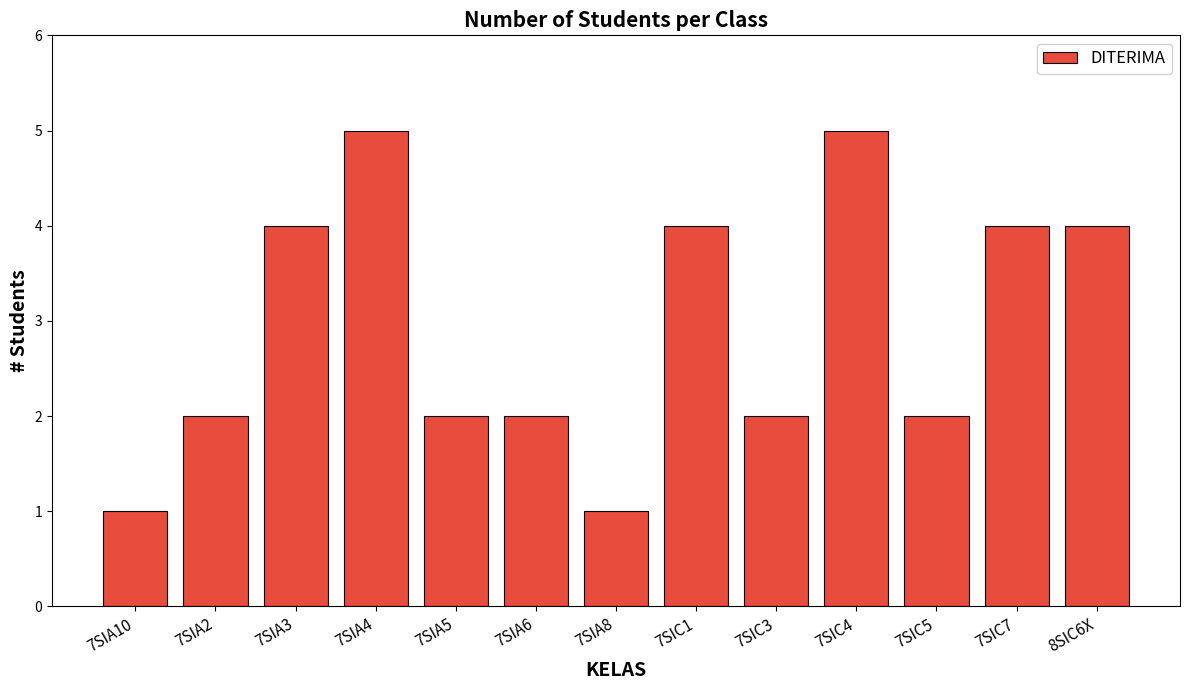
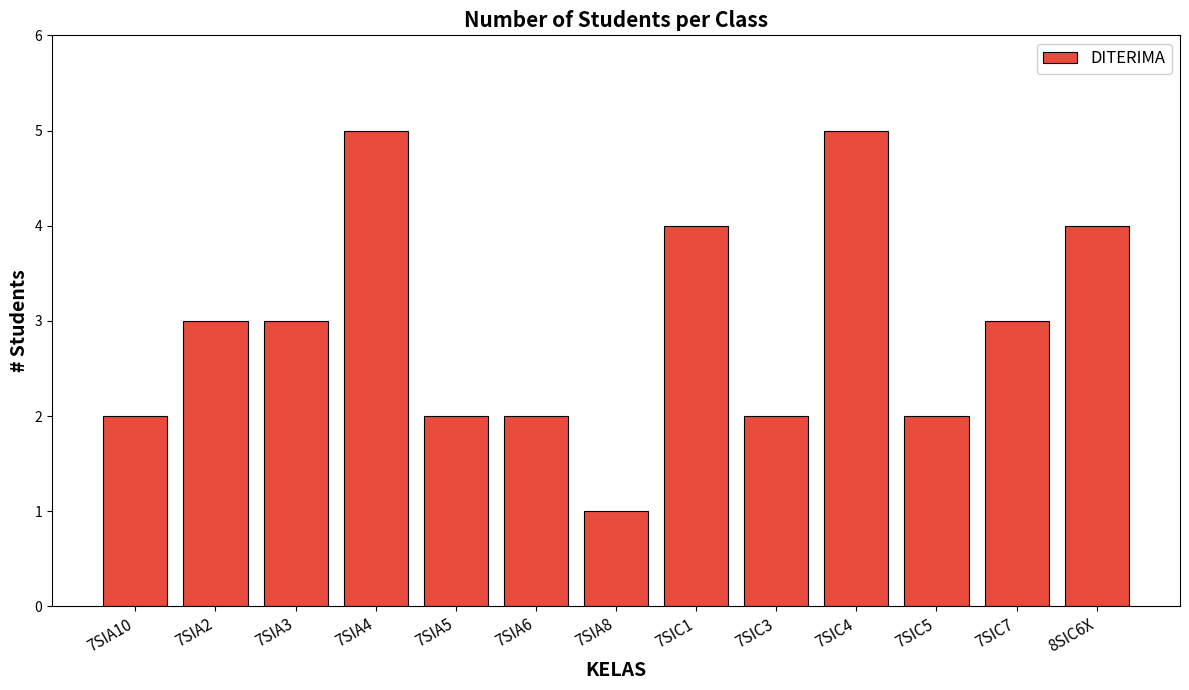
7SIA10: 1 -> 2
7SIA2: 2 -> 3
7SIA3: 4 -> 3
7SIC7: 4 -> 3
